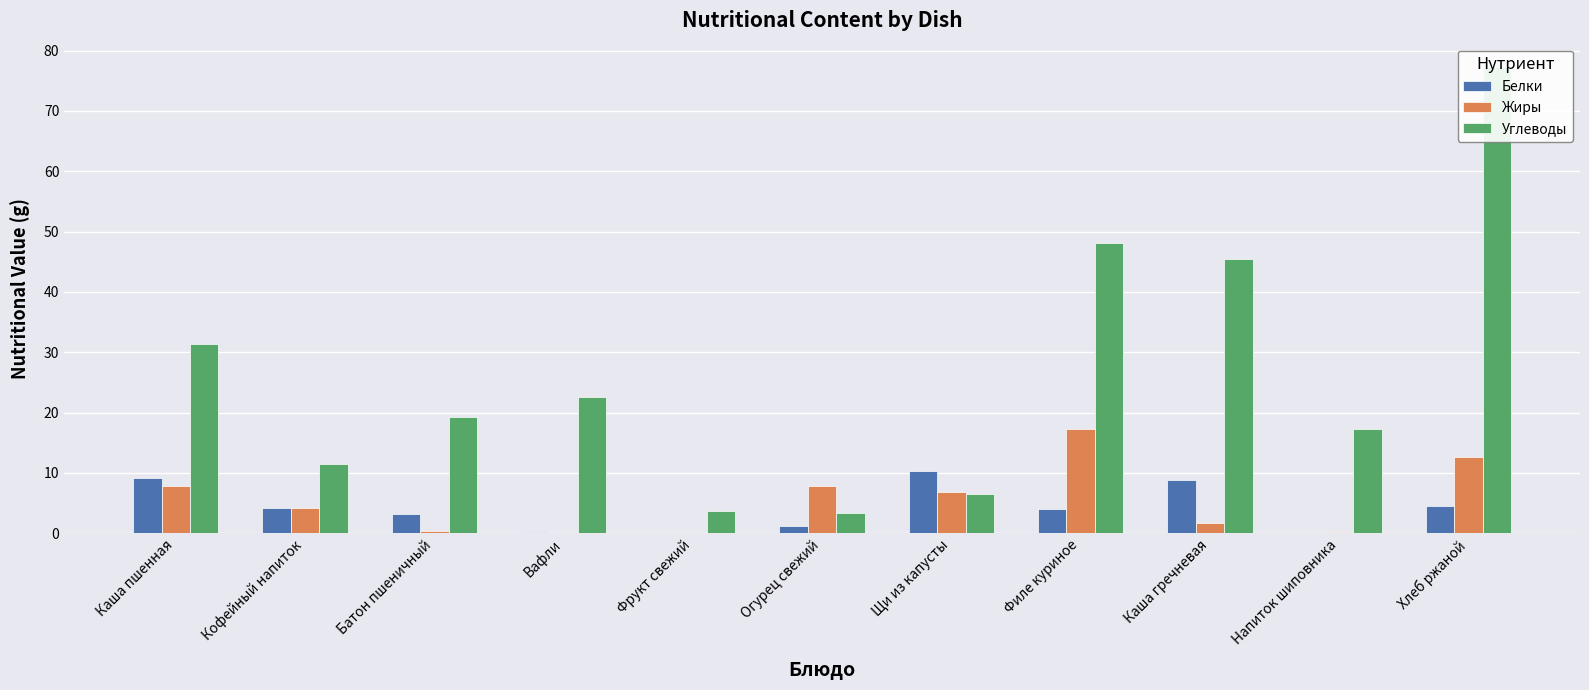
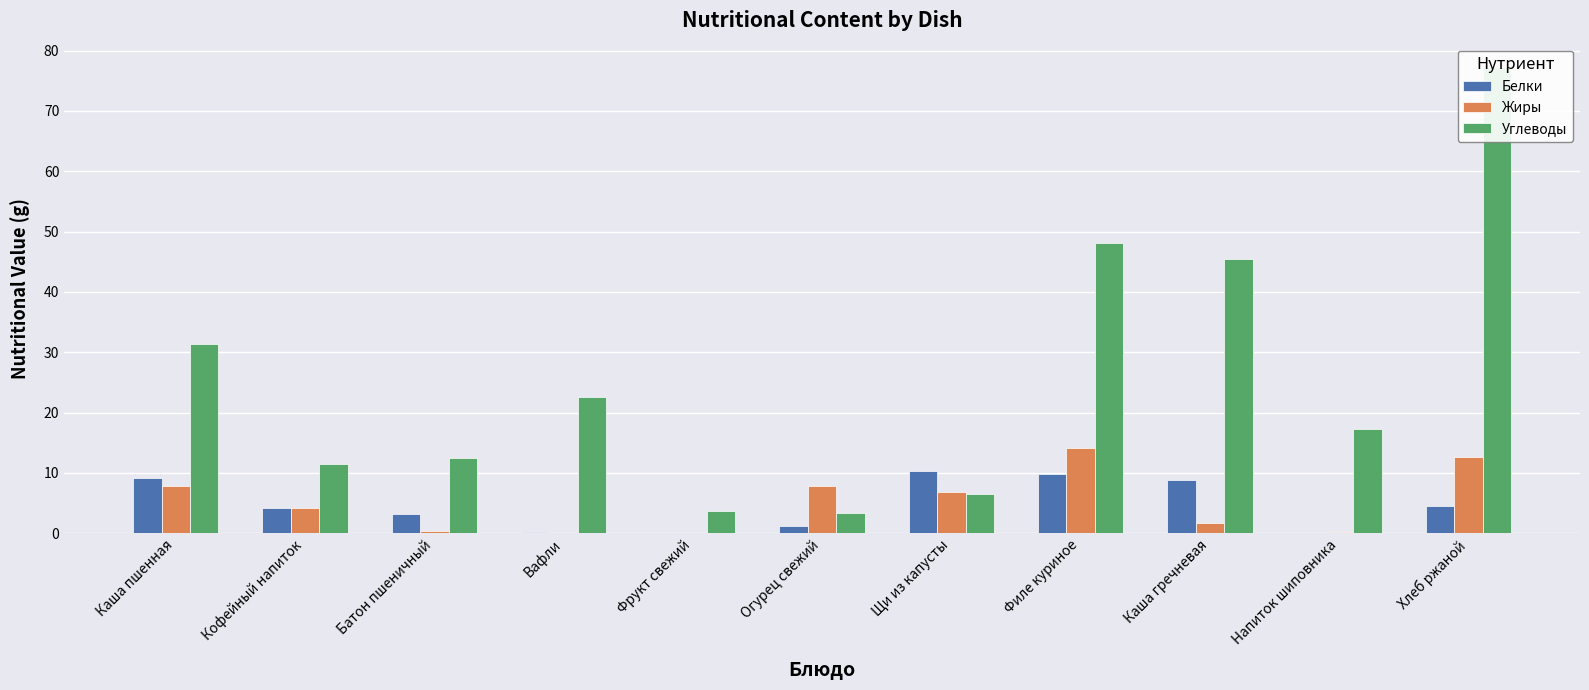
Углеводы, Батон пшеничный: 19 -> 13
Белки, Филе куриное: 4 -> 10
Жиры, Филе куриное: 17 -> 14
